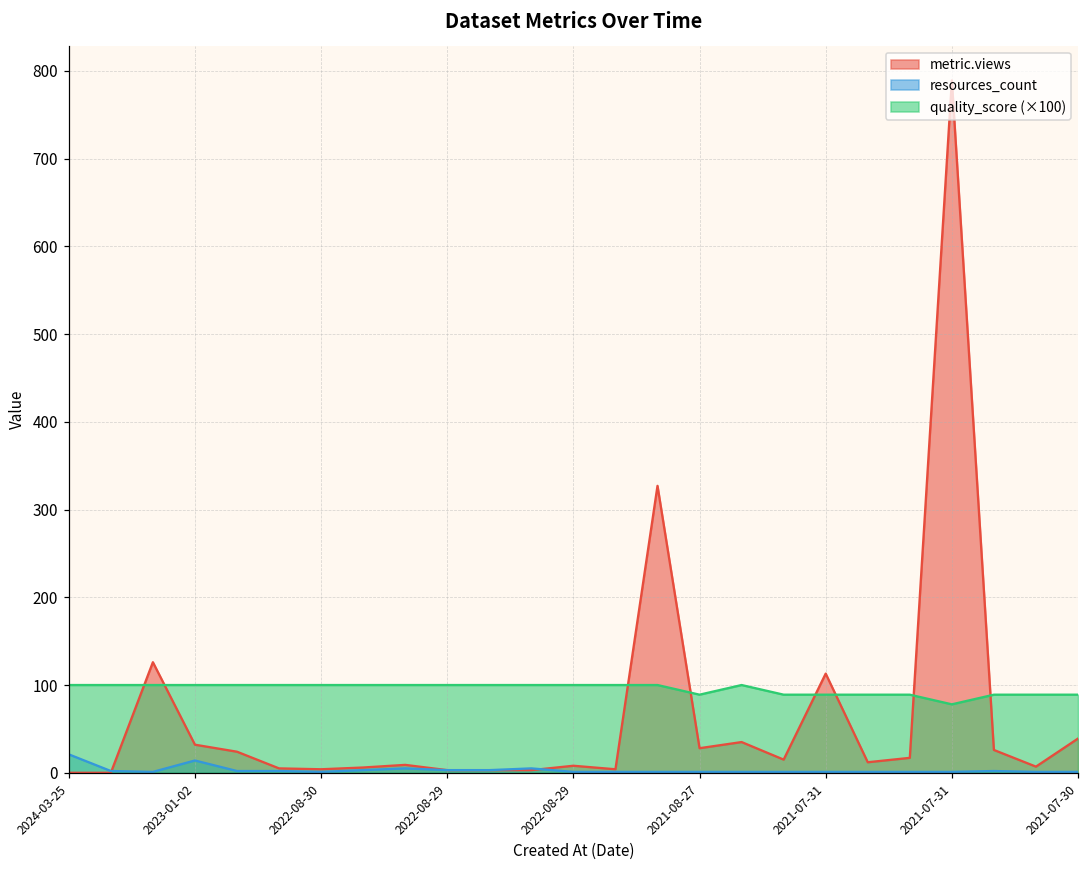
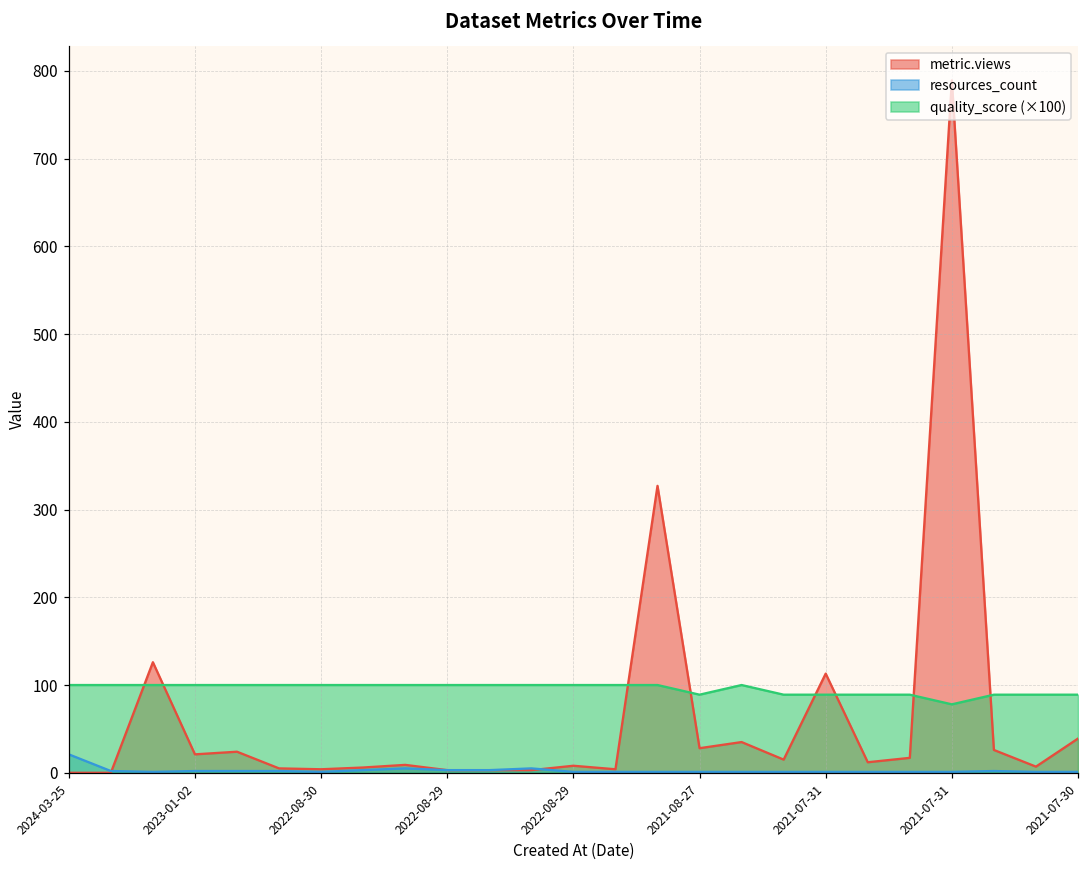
metric.views, 2023-01-02: 30 -> 20
resources_count, 2023-01-02: 10 -> 0
